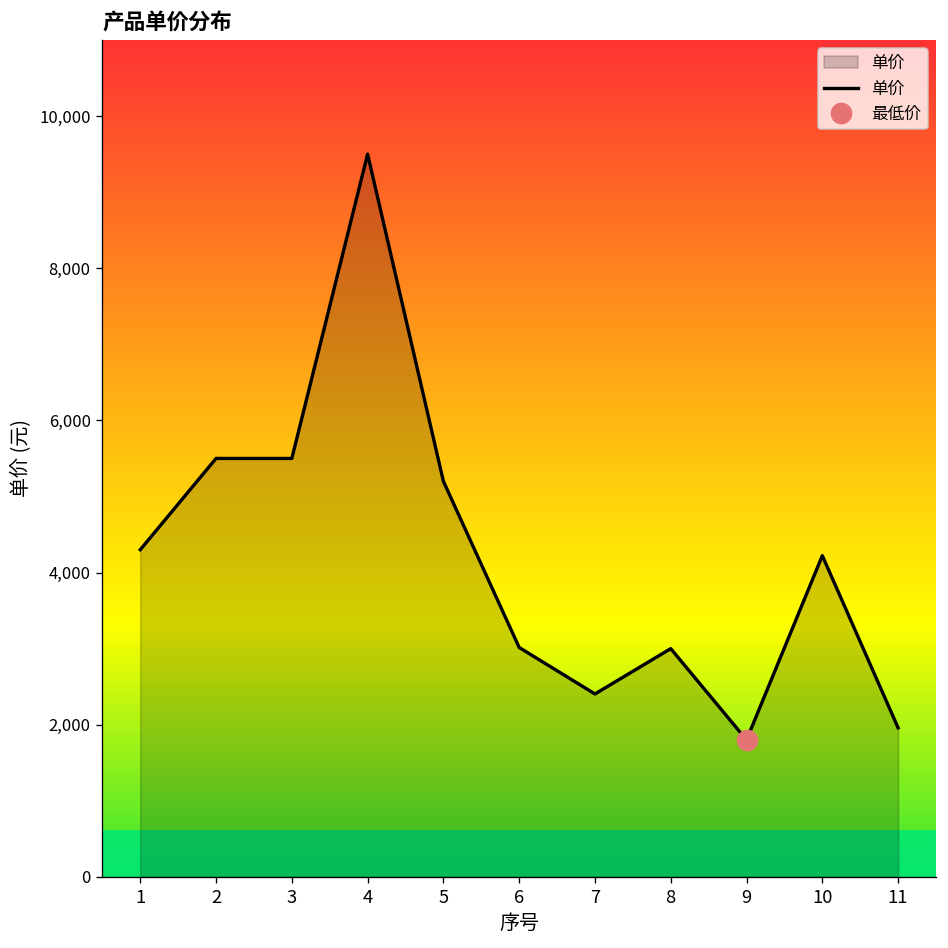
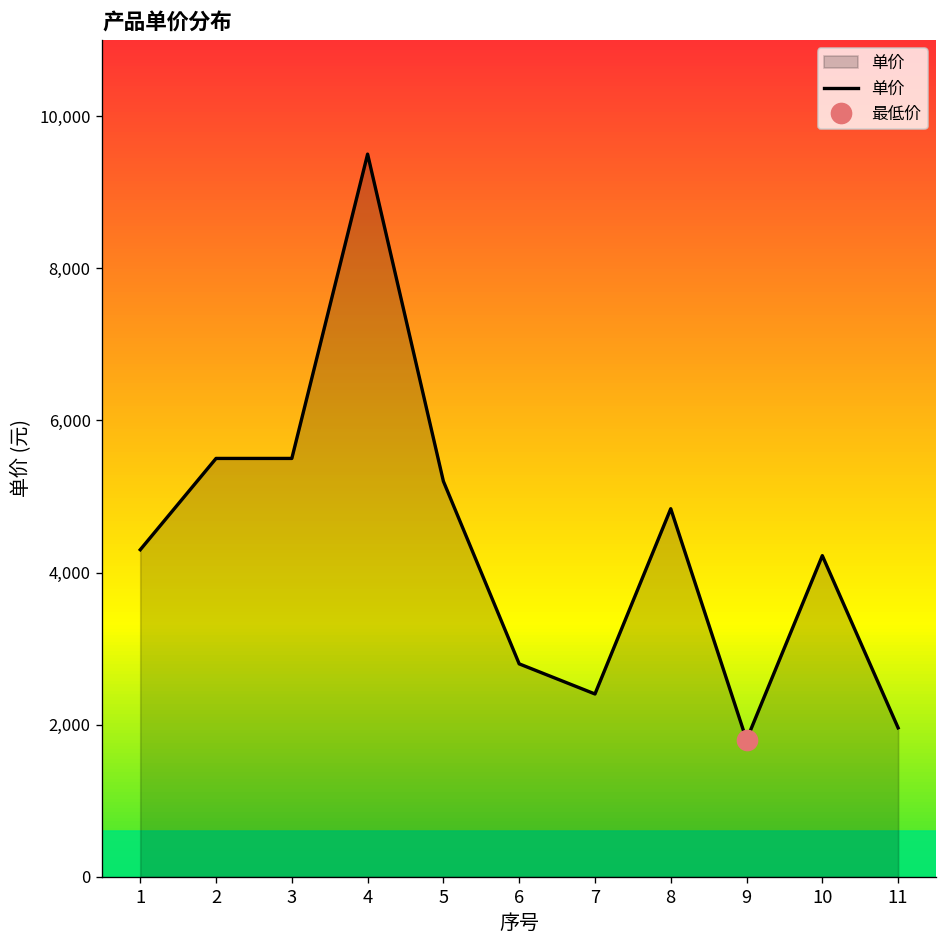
单价, 6: 3,000 -> 2,800
单价, 8: 3,000 -> 4,800
